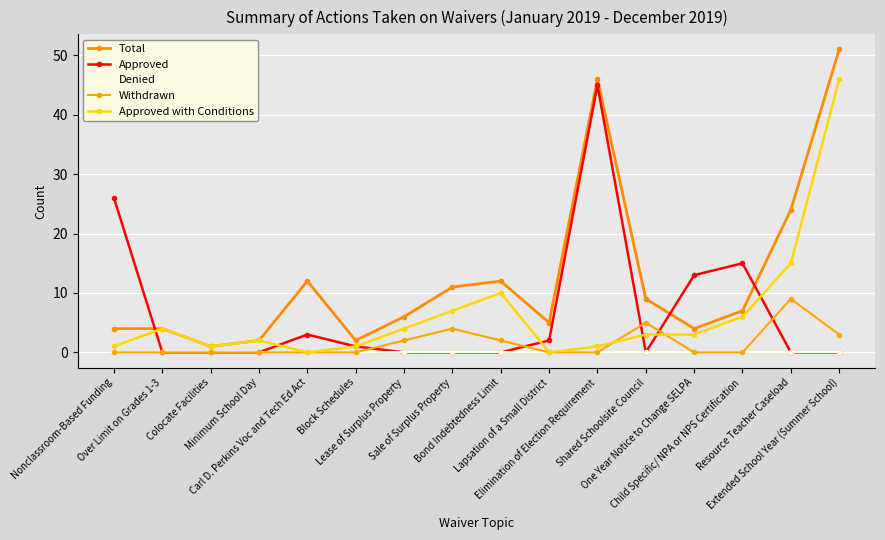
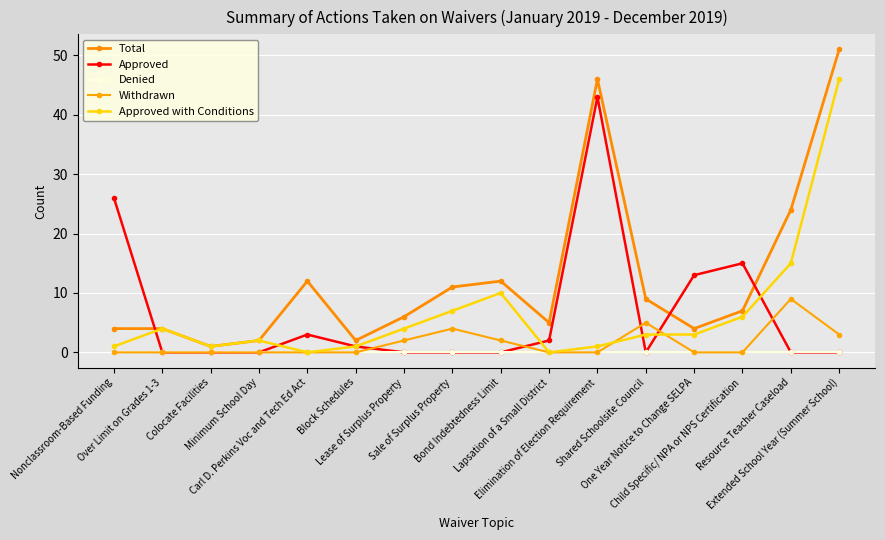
Approved, Elimination of Election Requirement: 45 -> 43
